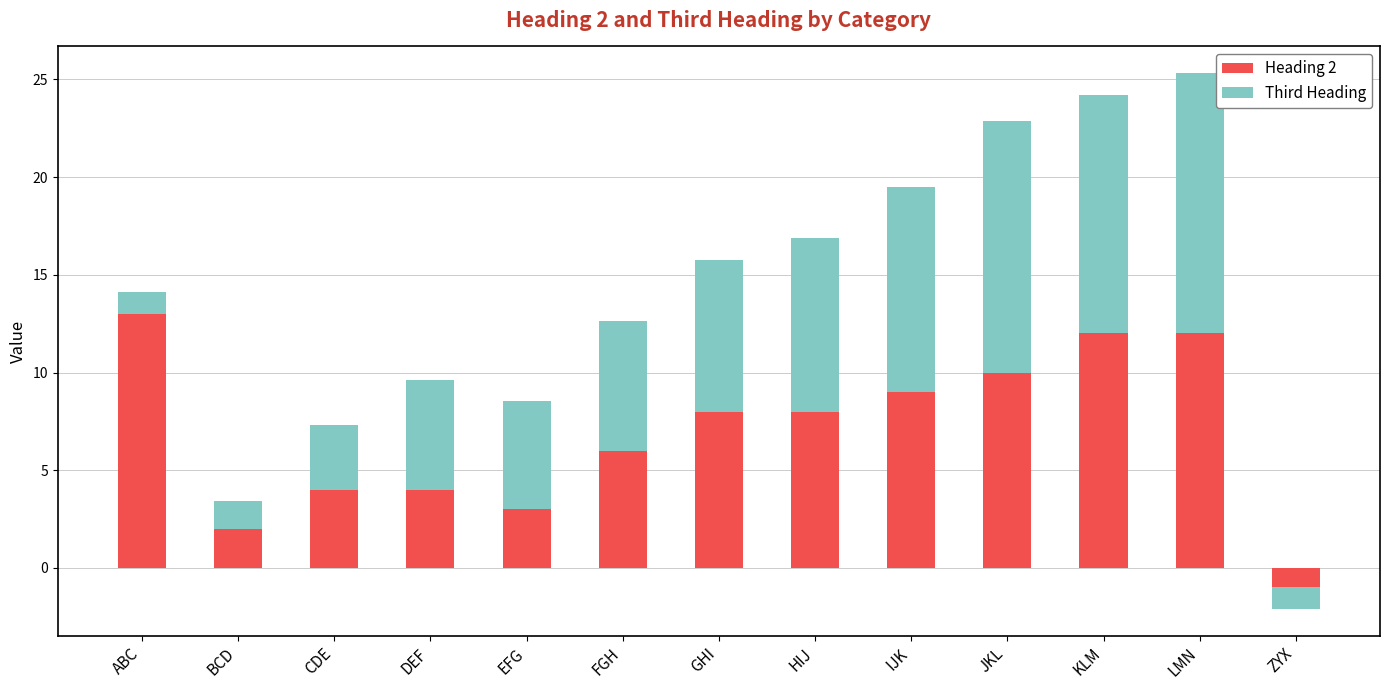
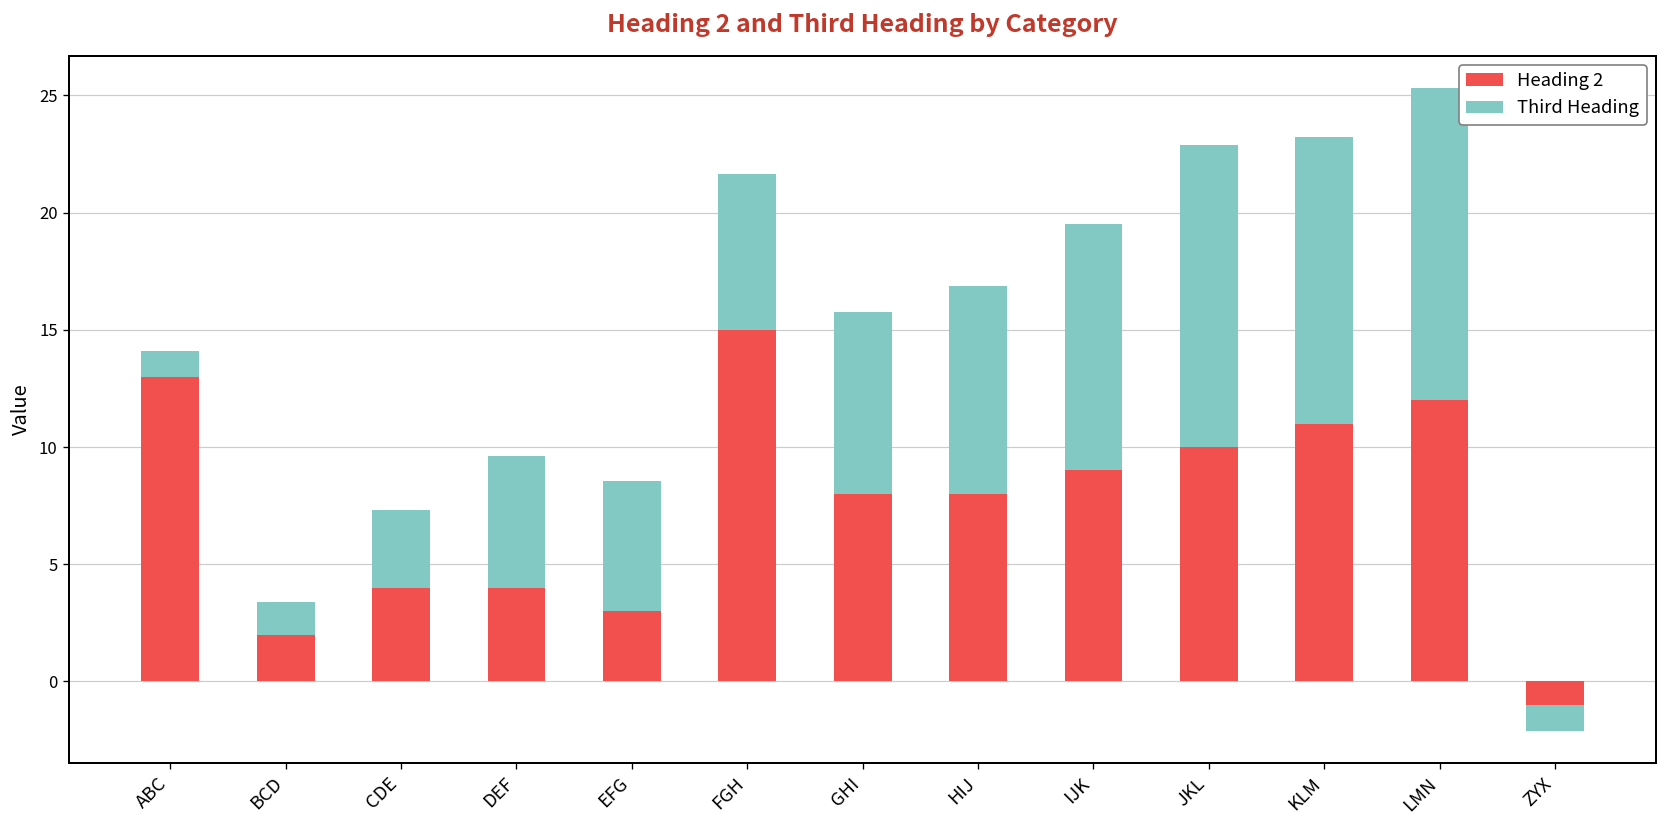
Heading 2, FGH: 6 -> 15
Heading 2, KLM: 12 -> 11
